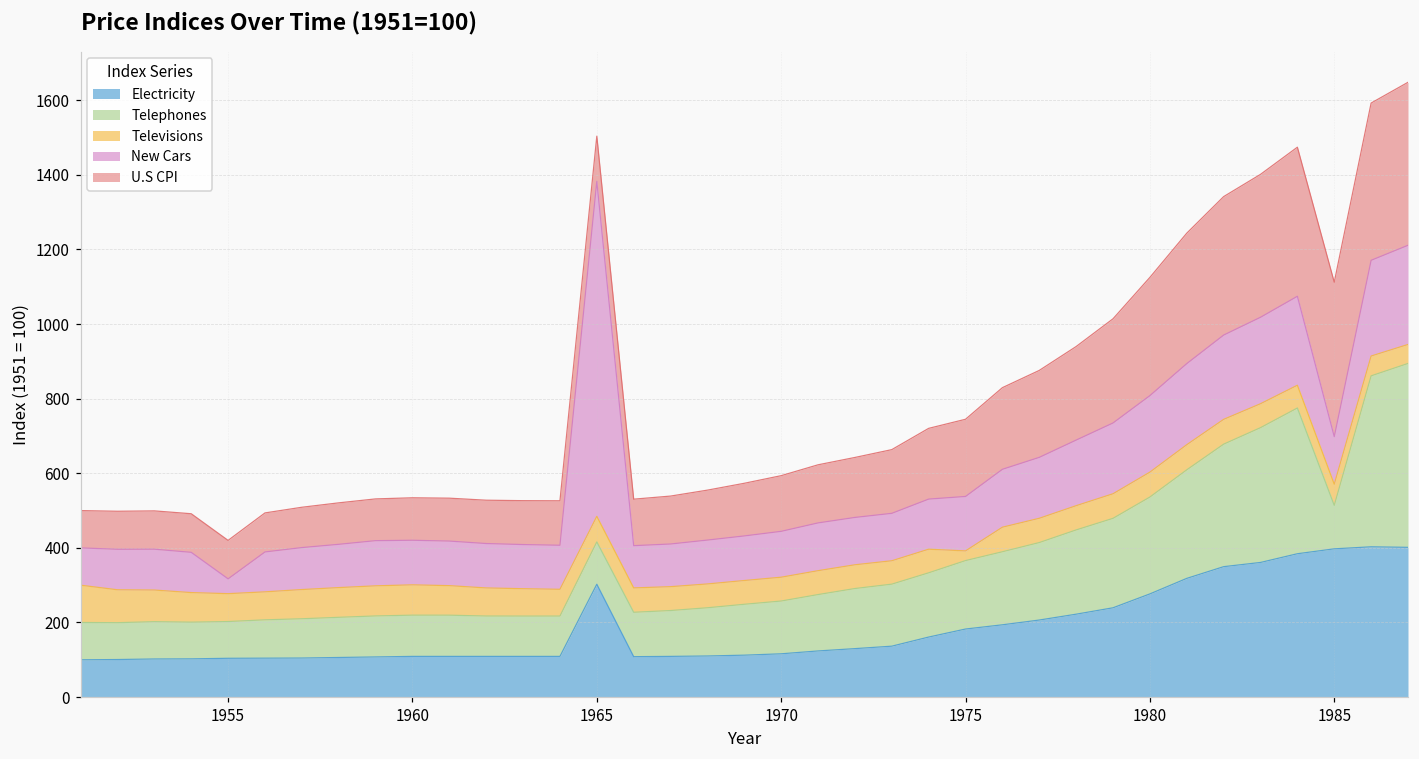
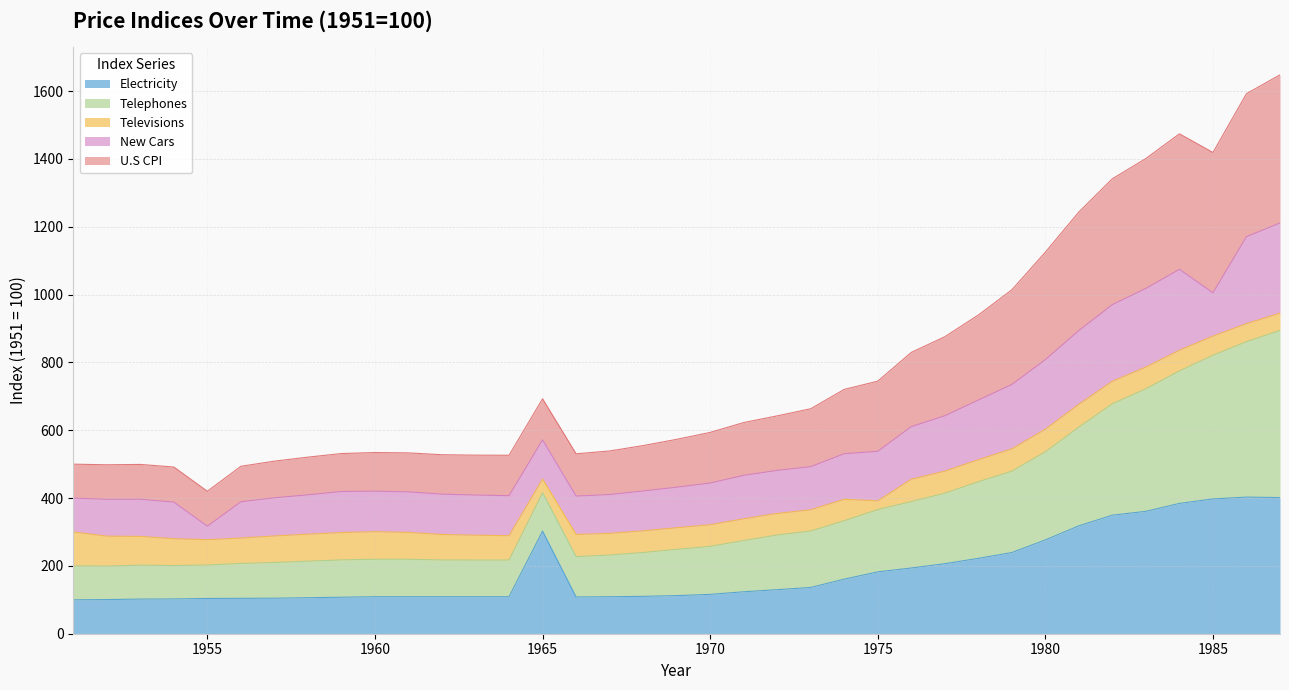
Televisions, 1965: 70 -> 40
New Cars, 1965: 900 -> 120
Telephones, 1985: 120 -> 420
